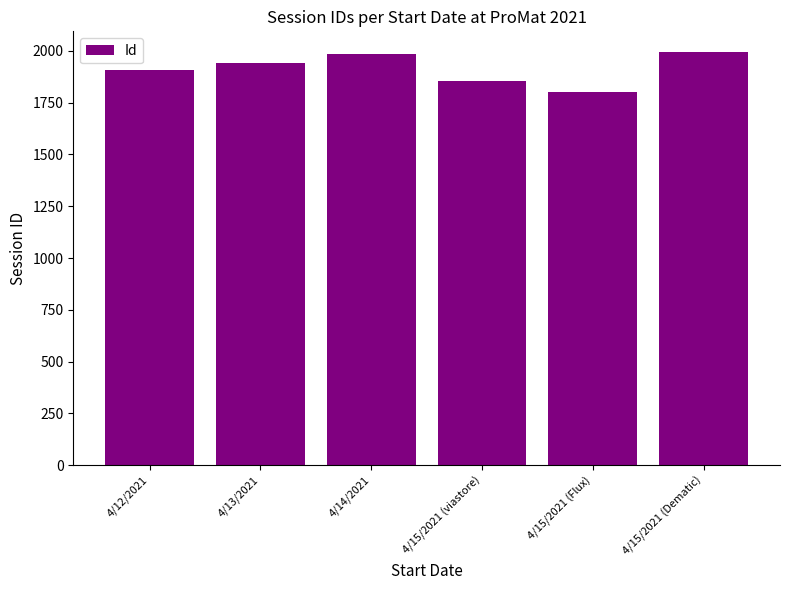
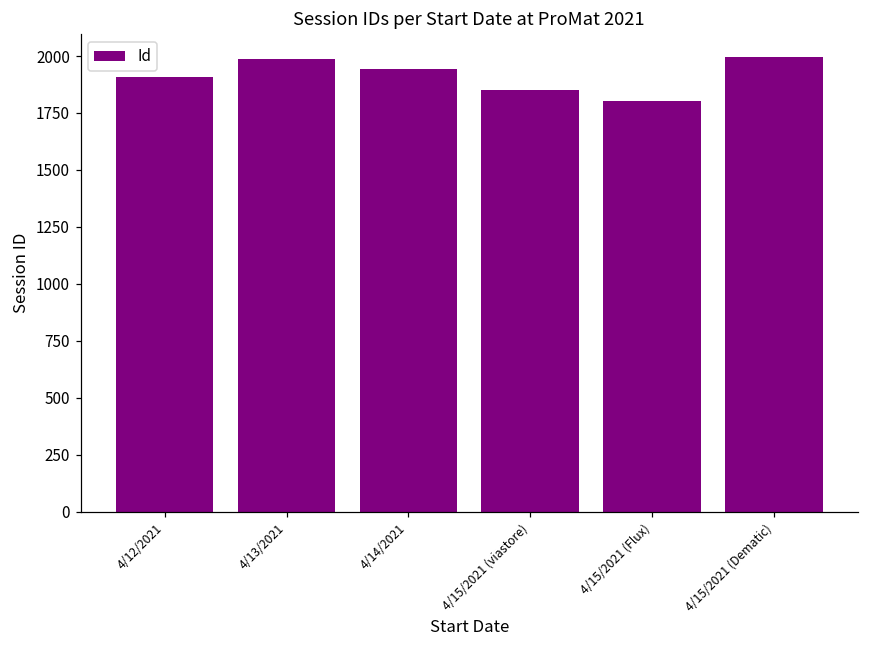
4/13/2021: 1940 -> 1990
4/14/2021: 1990 -> 1950
